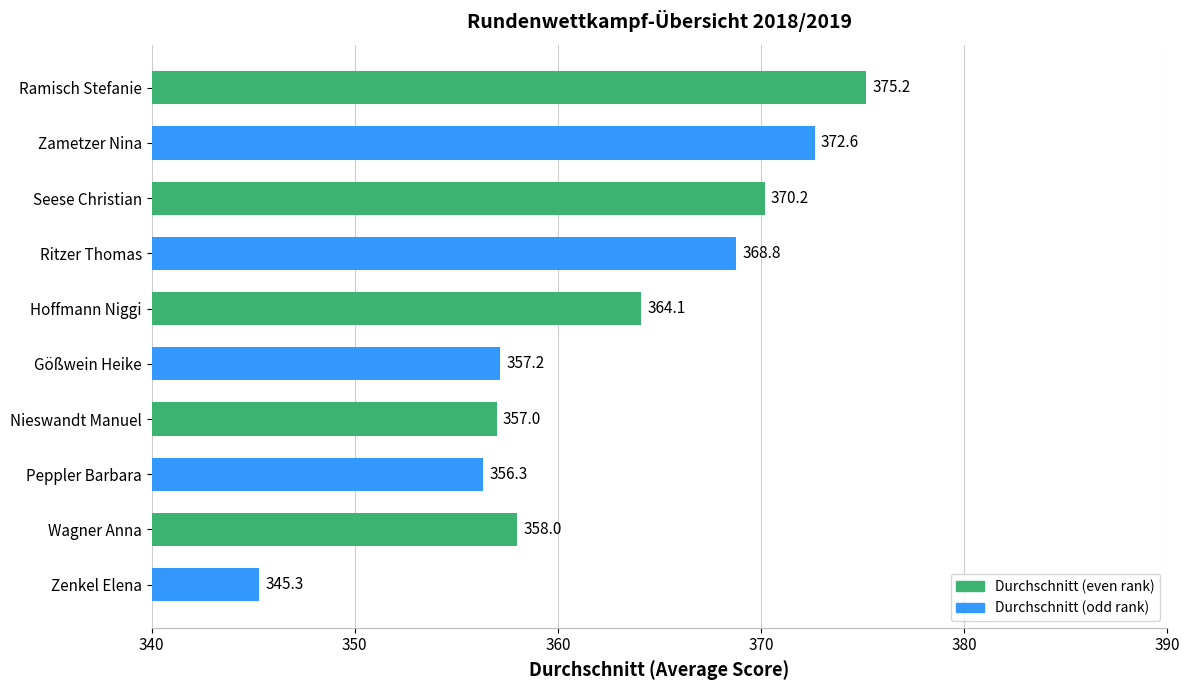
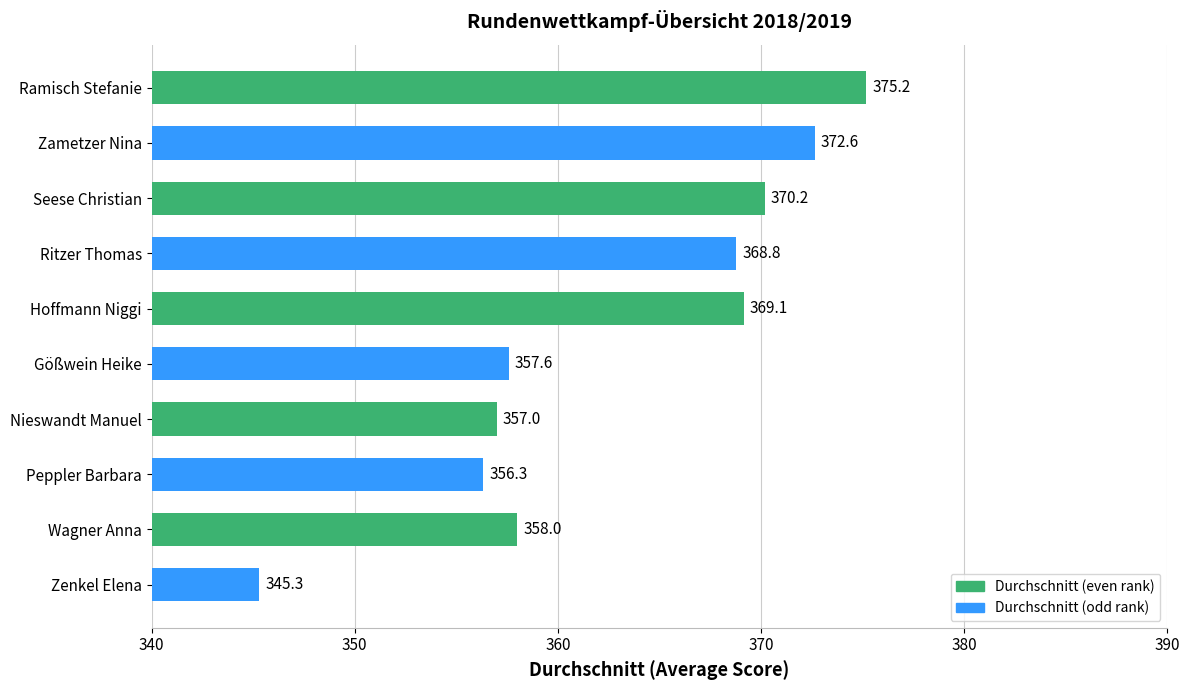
Hoffmann Niggi: 364.1 -> 369.1
Gößwein Heike: 357.2 -> 357.6
